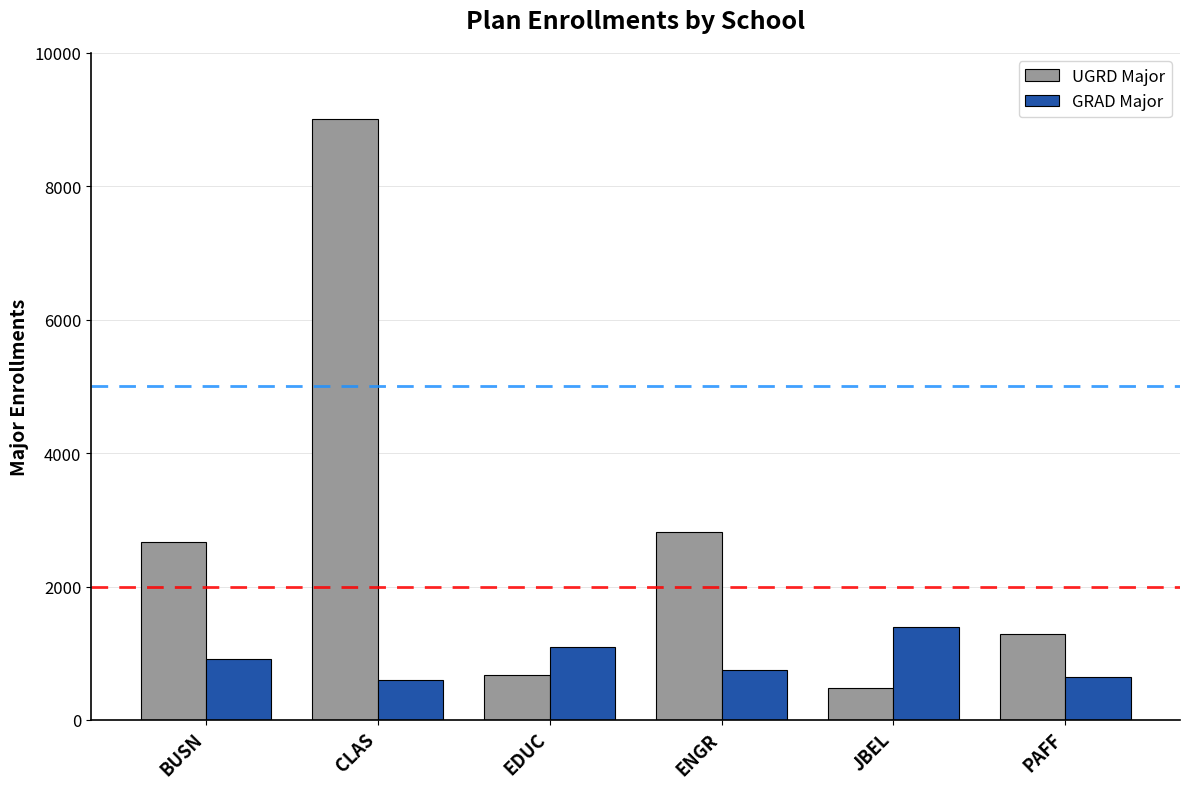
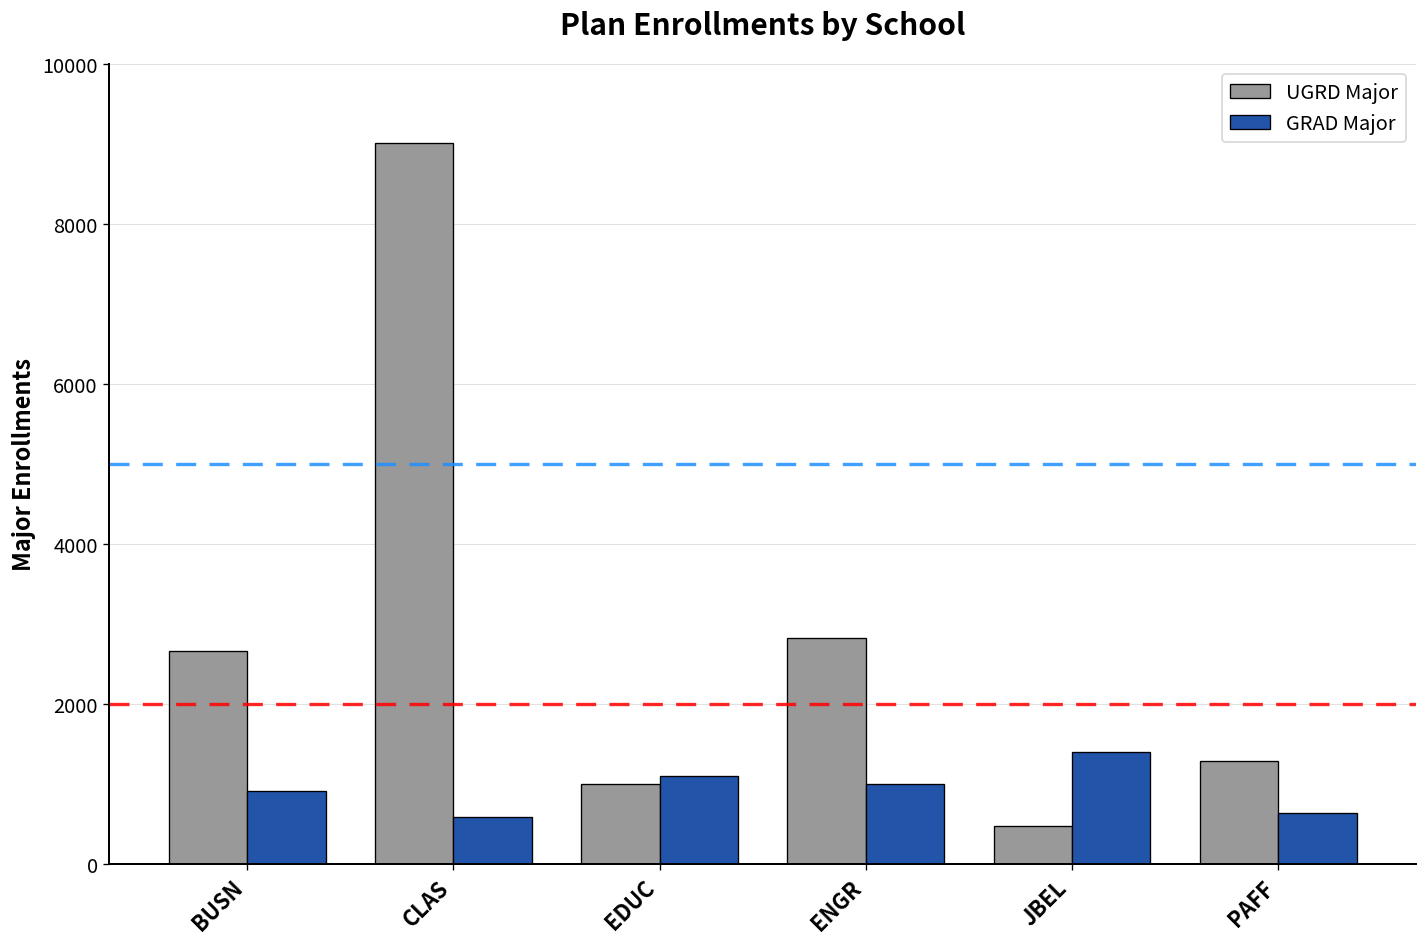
UGRD Major, EDUC: 700 -> 1000
GRAD Major, ENGR: 800 -> 1000
